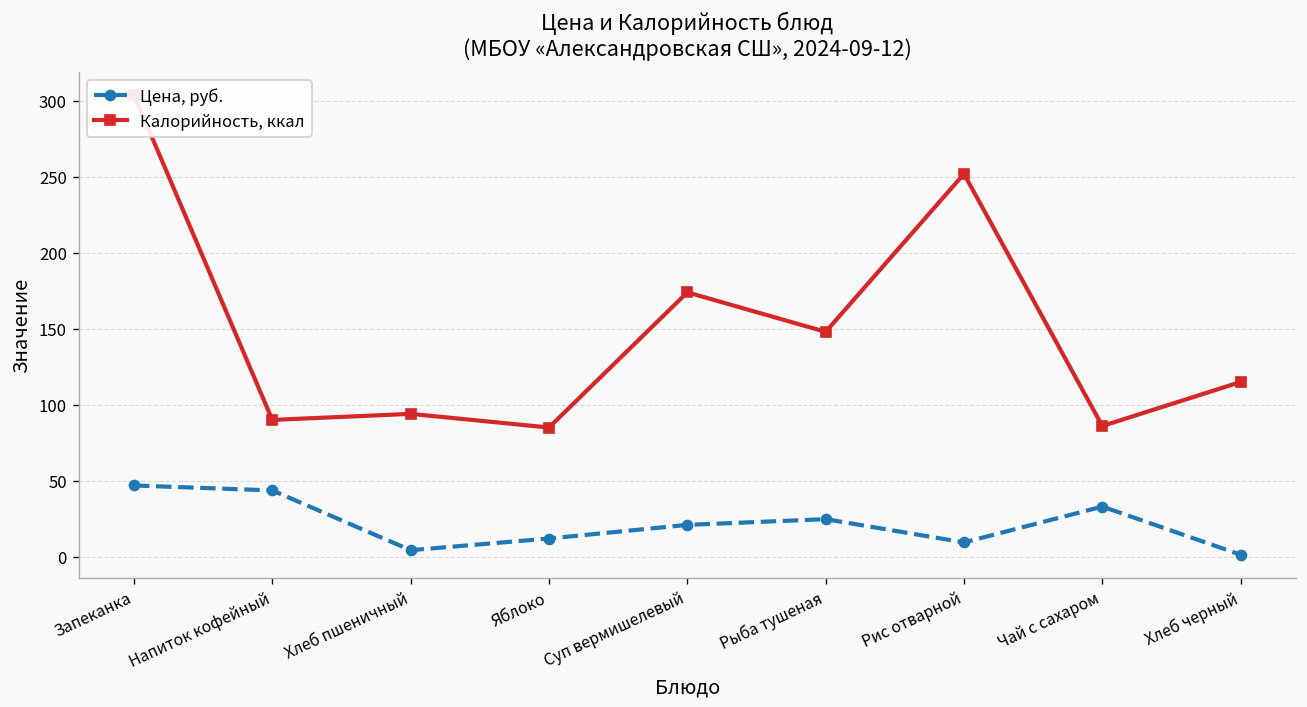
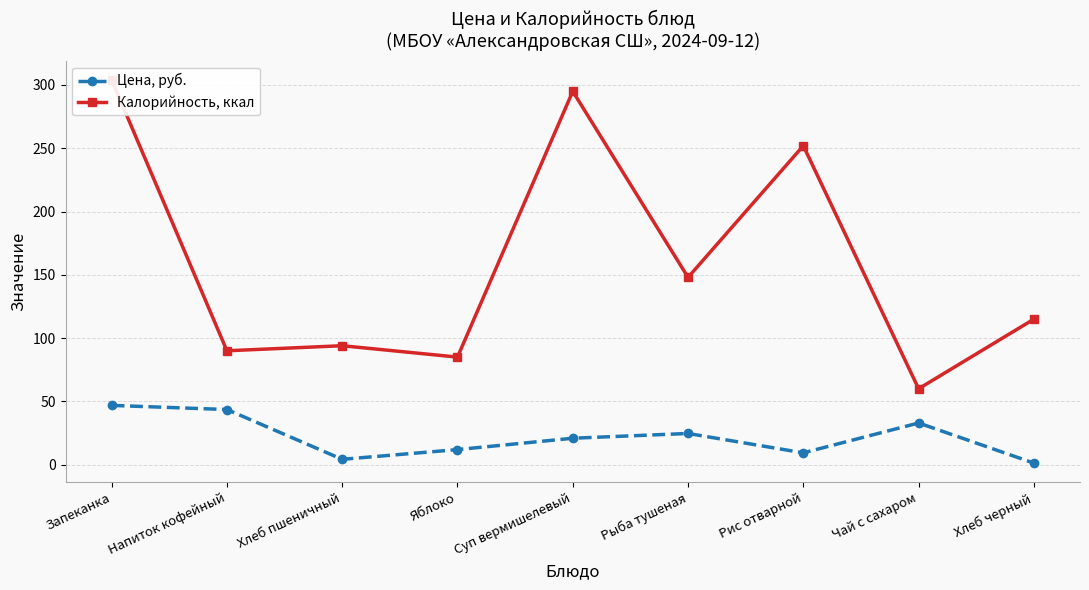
Калорийность, ккал, Суп вермишелевый: 174 -> 295
Калорийность, ккал, Чай с сахаром: 86 -> 60
